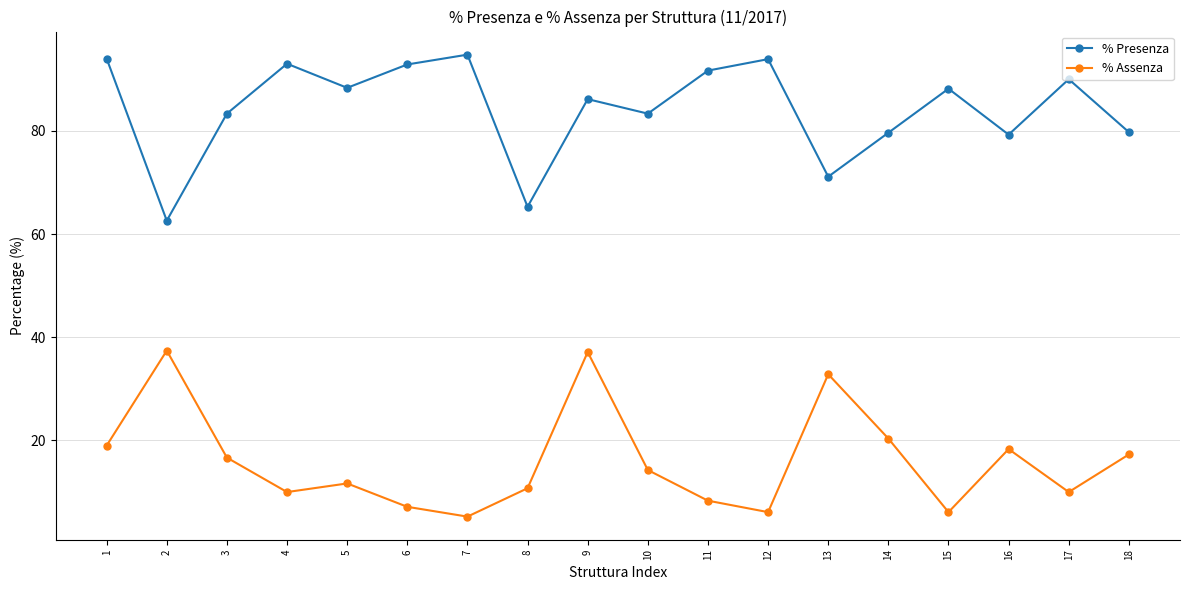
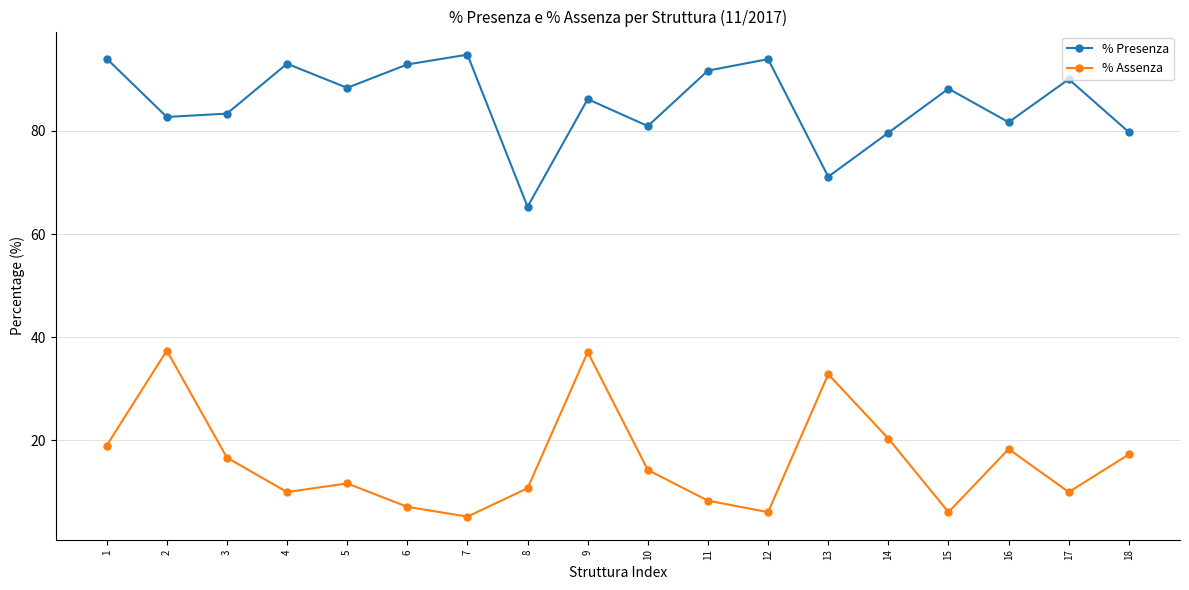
% Presenza, 2: 63 -> 83
% Presenza, 10: 83 -> 81
% Presenza, 16: 79 -> 82
